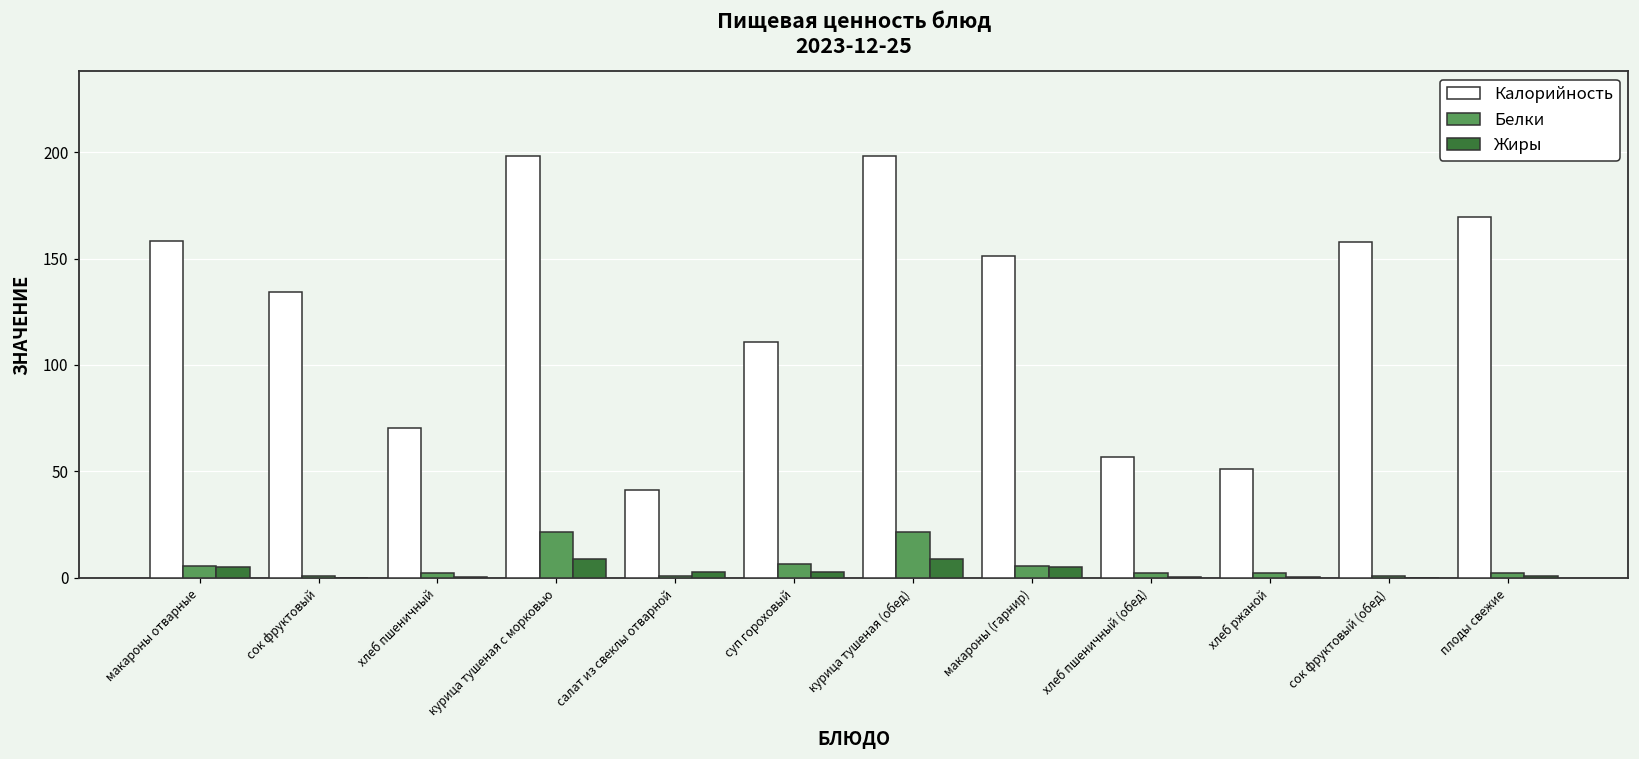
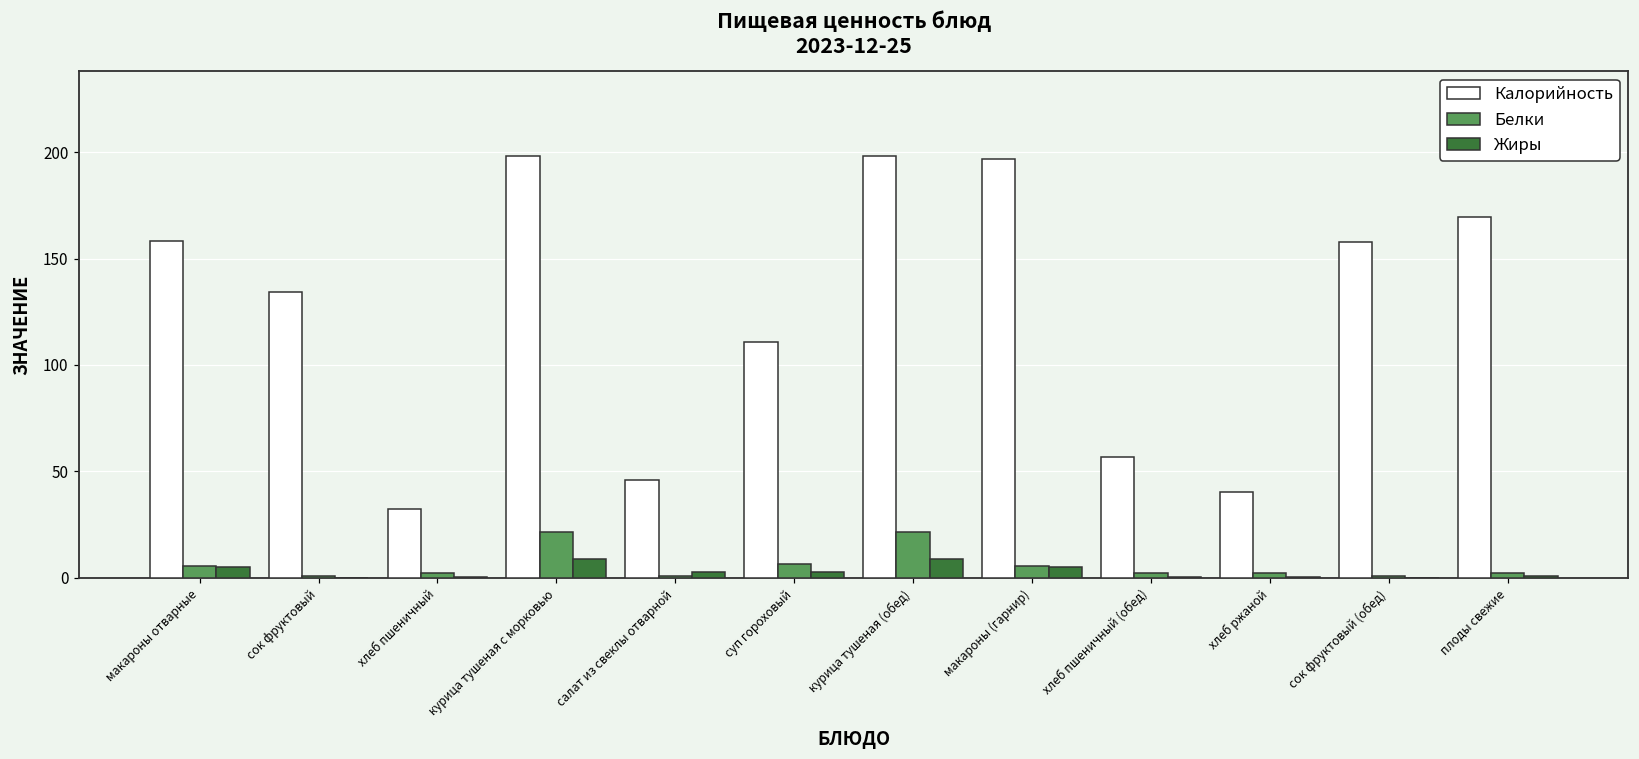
Калорийность, хлеб пшеничный: 70 -> 32
Калорийность, салат из свеклы отварной: 41 -> 46
Калорийность, макароны (гарнир): 151 -> 197
Калорийность, хлеб ржаной: 51 -> 40
